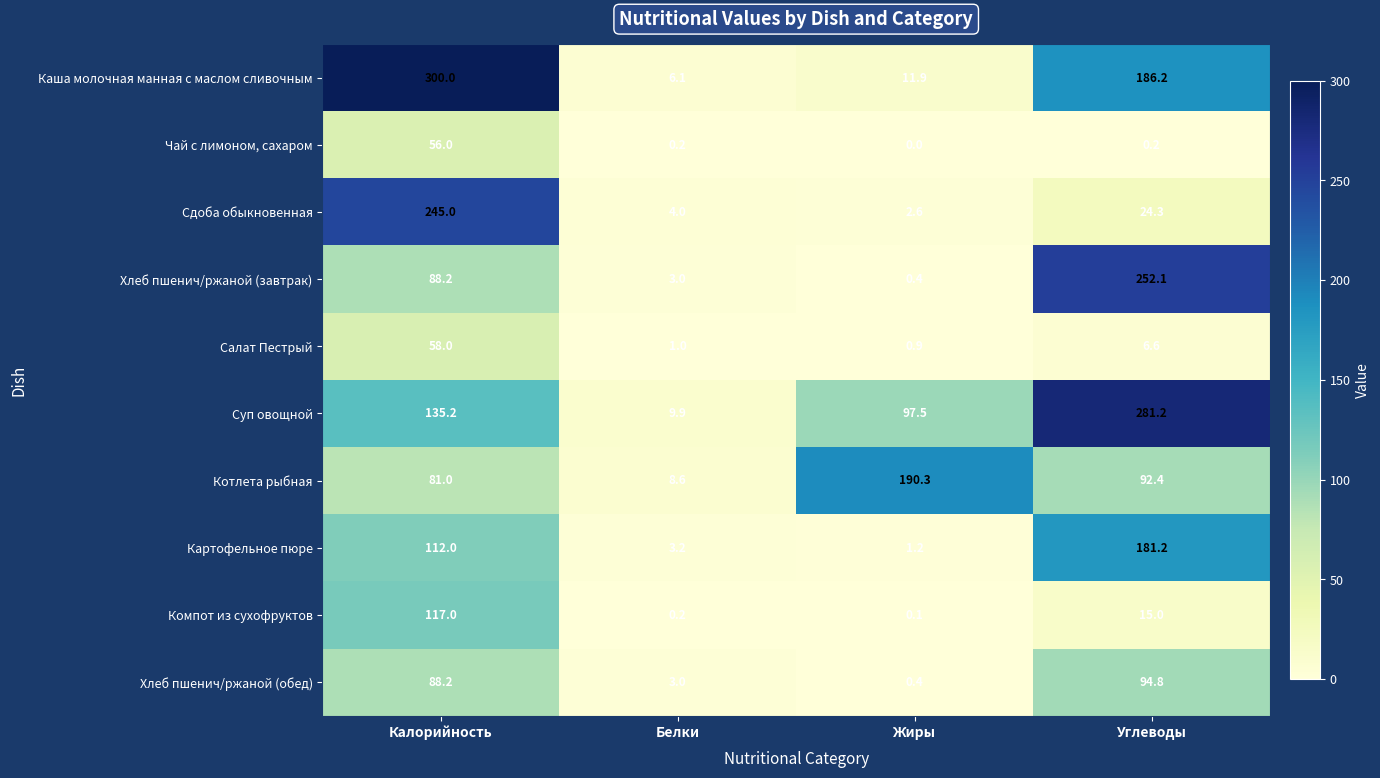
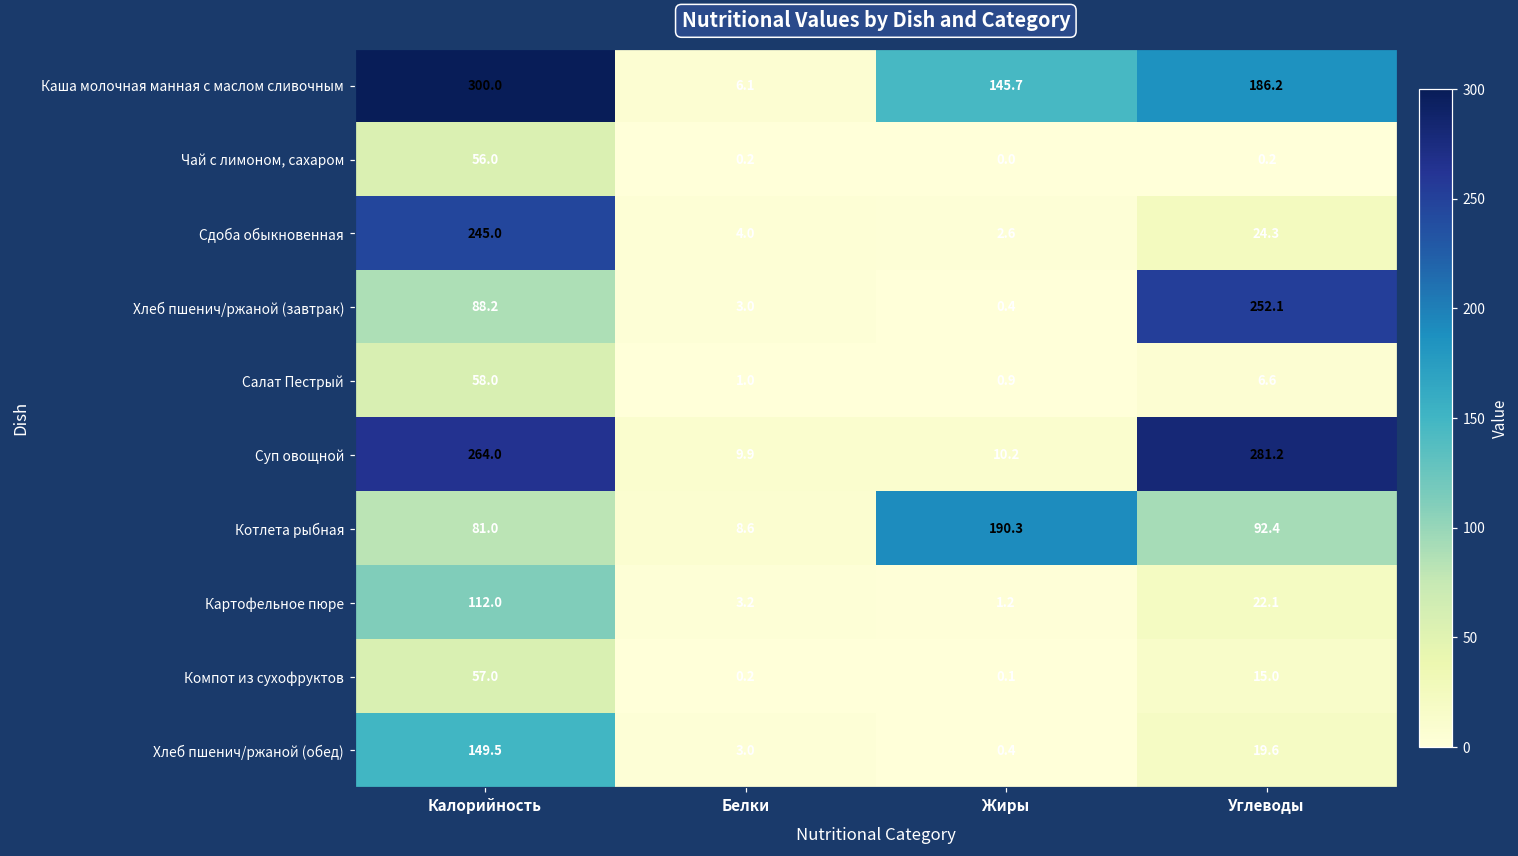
Каша молочная манная с маслом сливочным, Жиры: 11.9 -> 145.7
Суп овощной, Калорийность: 135.2 -> 264.0
Суп овощной, Жиры: 97.5 -> 10.2
Картофельное пюре, Углеводы: 181.2 -> 22.1
Компот из сухофруктов, Калорийность: 117.0 -> 57.0
Хлеб пшенич/ржаной (обед), Калорийность: 88.2 -> 149.5
Хлеб пшенич/ржаной (обед), Углеводы: 94.8 -> 19.6
